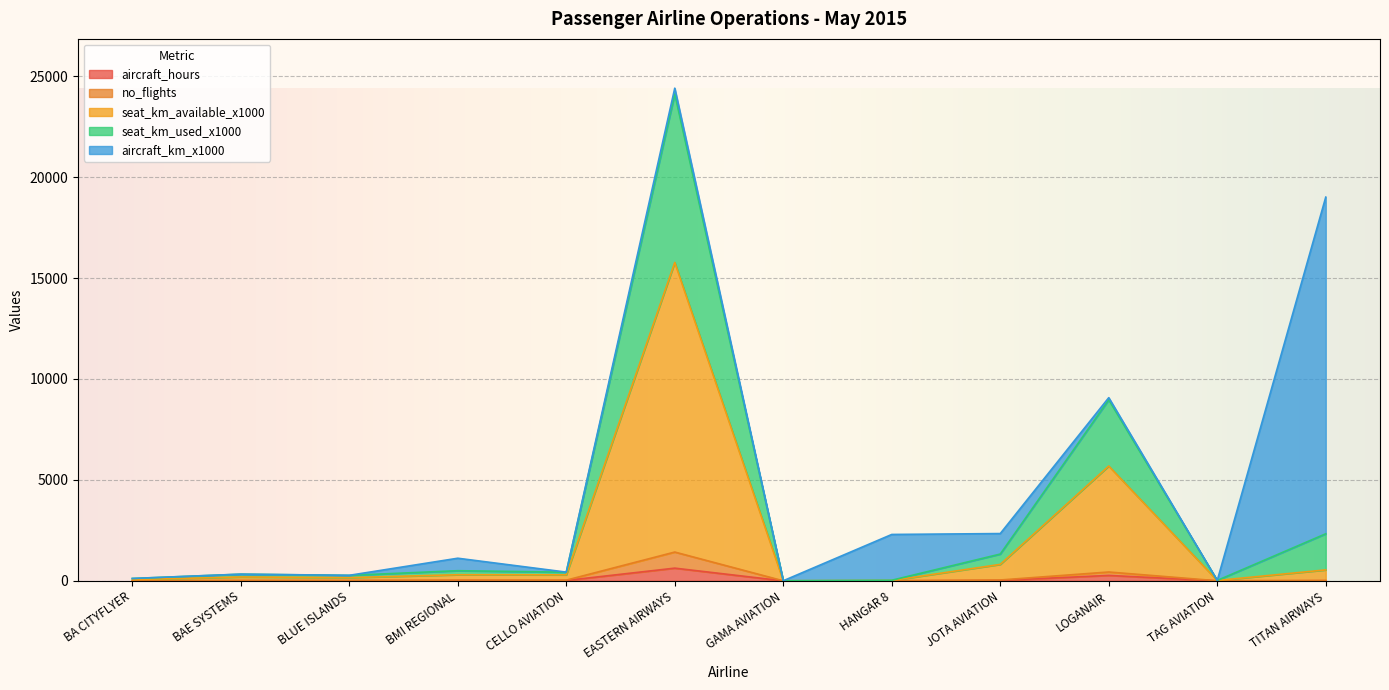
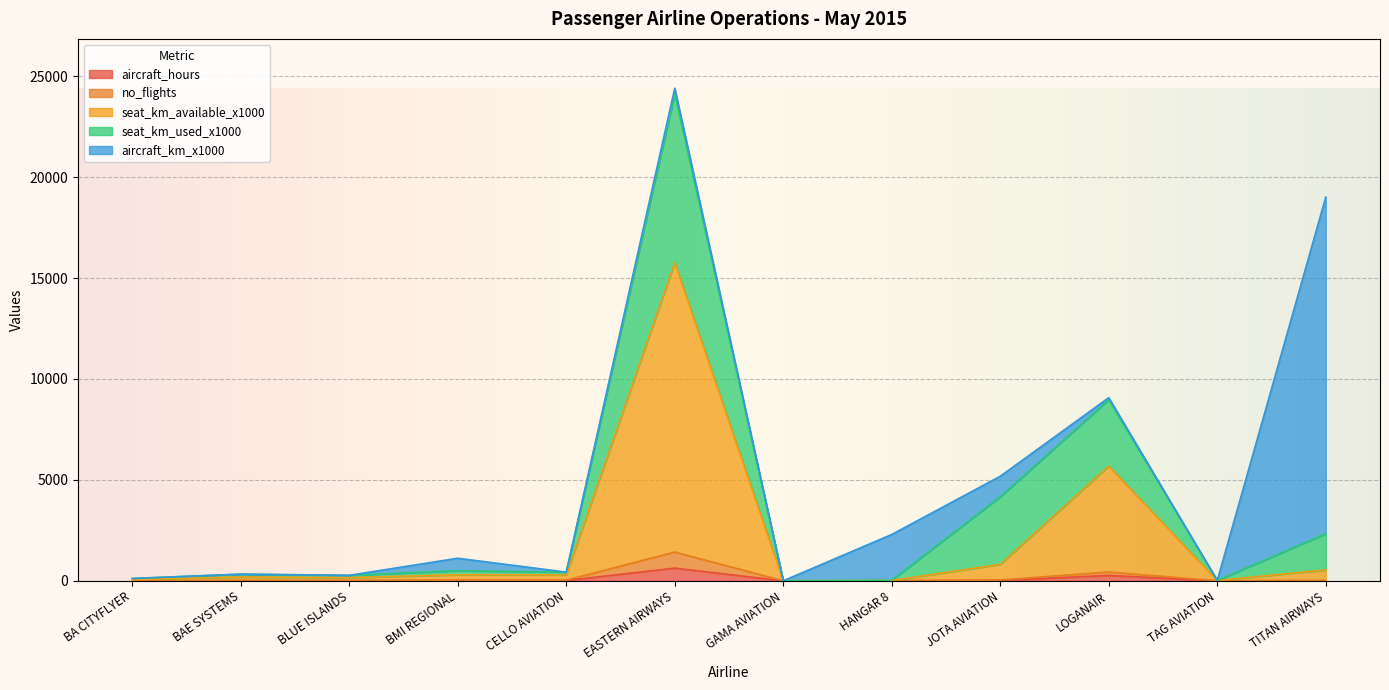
seat_km_used_x1000, JOTA AVIATION: 500 -> 3300
